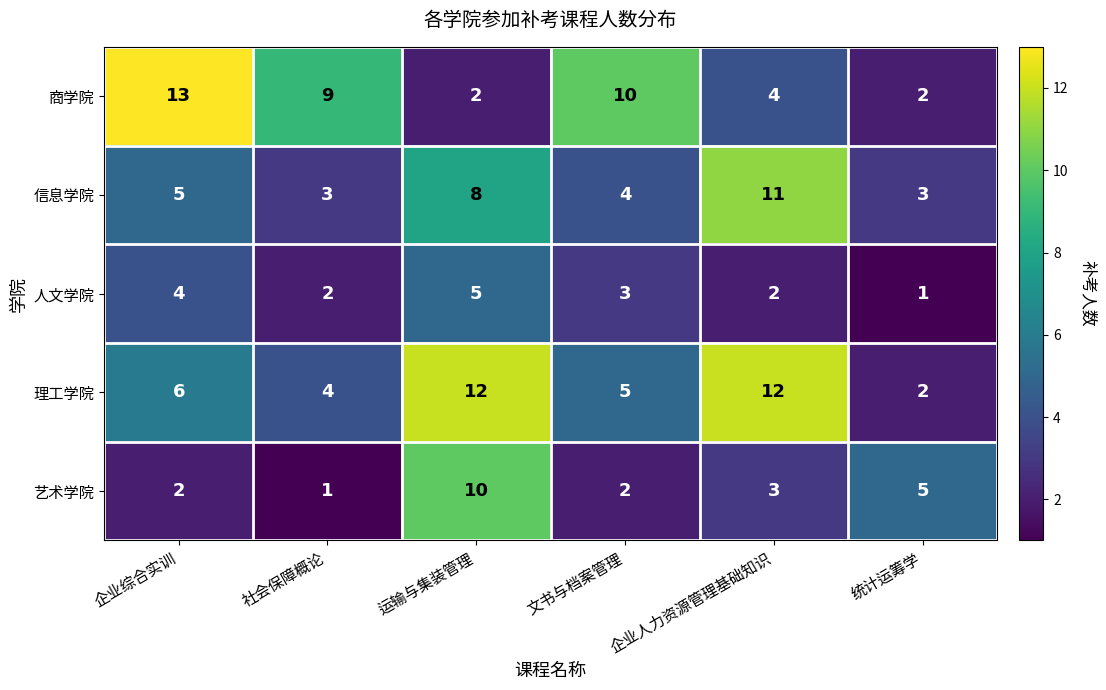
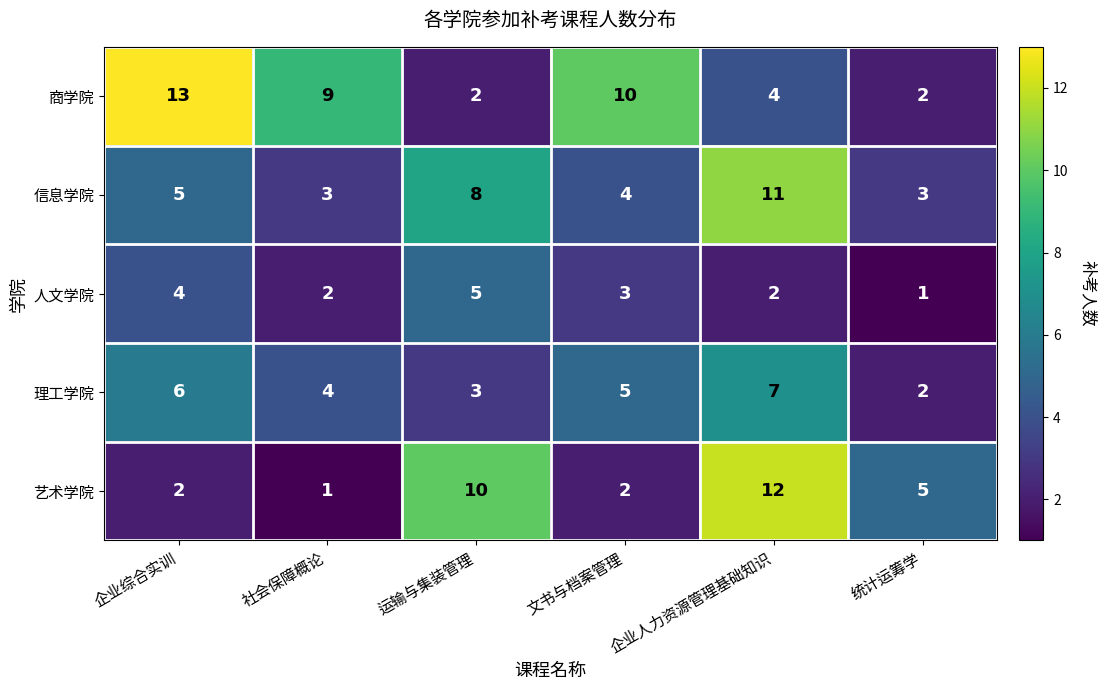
理工学院, 运输与集装管理: 12 -> 3
理工学院, 企业人力资源管理基础知识: 12 -> 7
艺术学院, 企业人力资源管理基础知识: 3 -> 12
